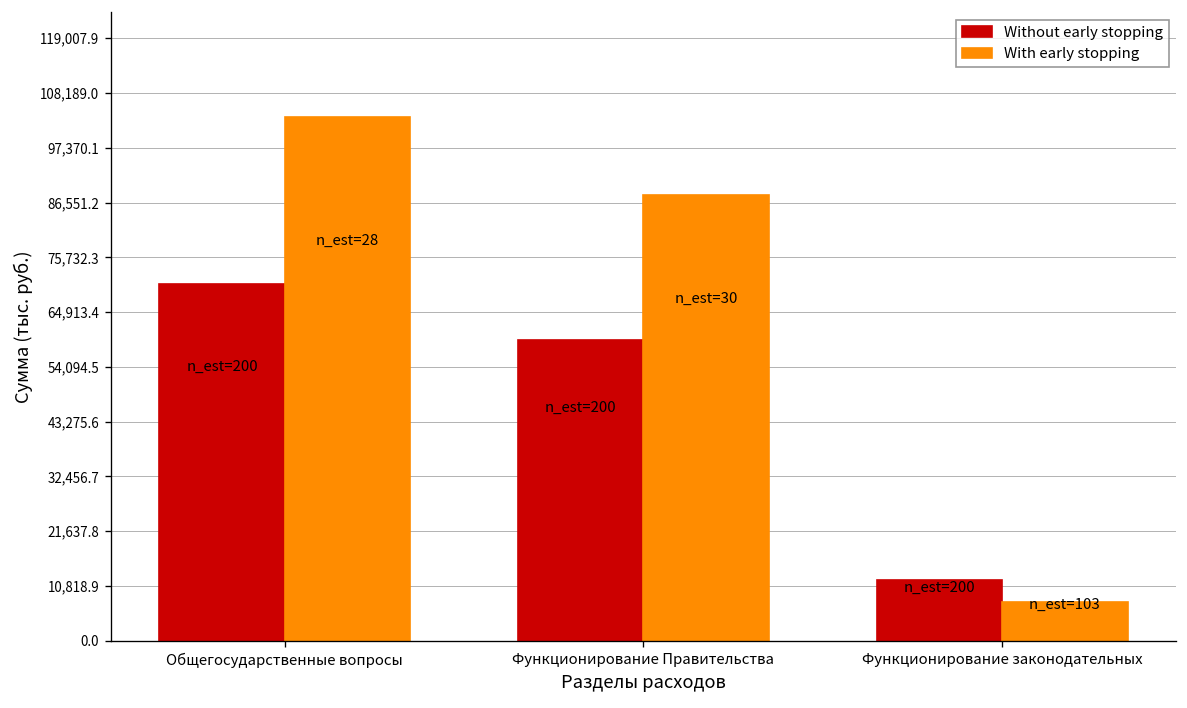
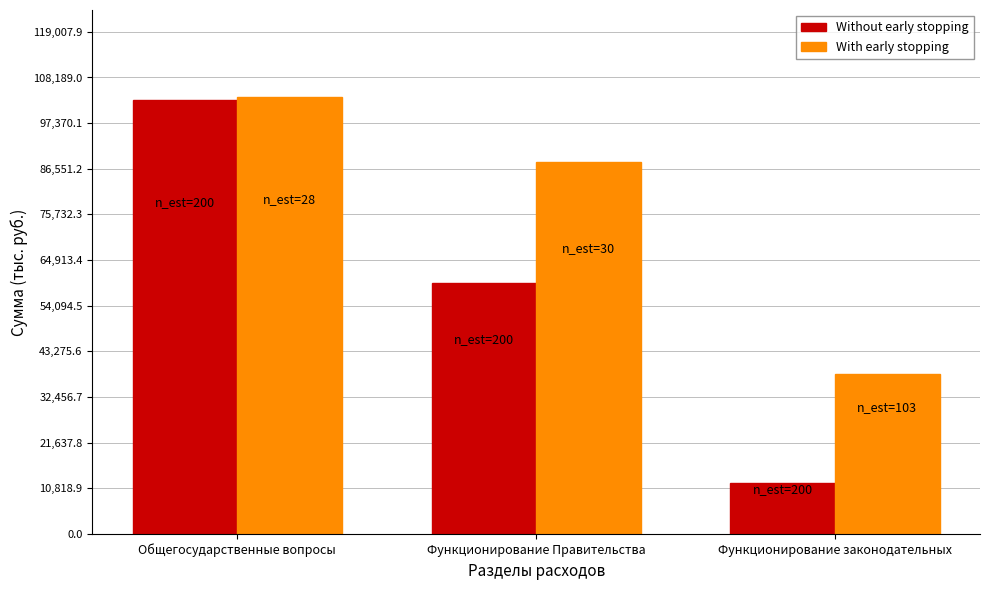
Without early stopping, Общегосударственные вопросы: 70,000 -> 103,000
With early stopping, Функционирование законодательных: 8,000 -> 38,000
